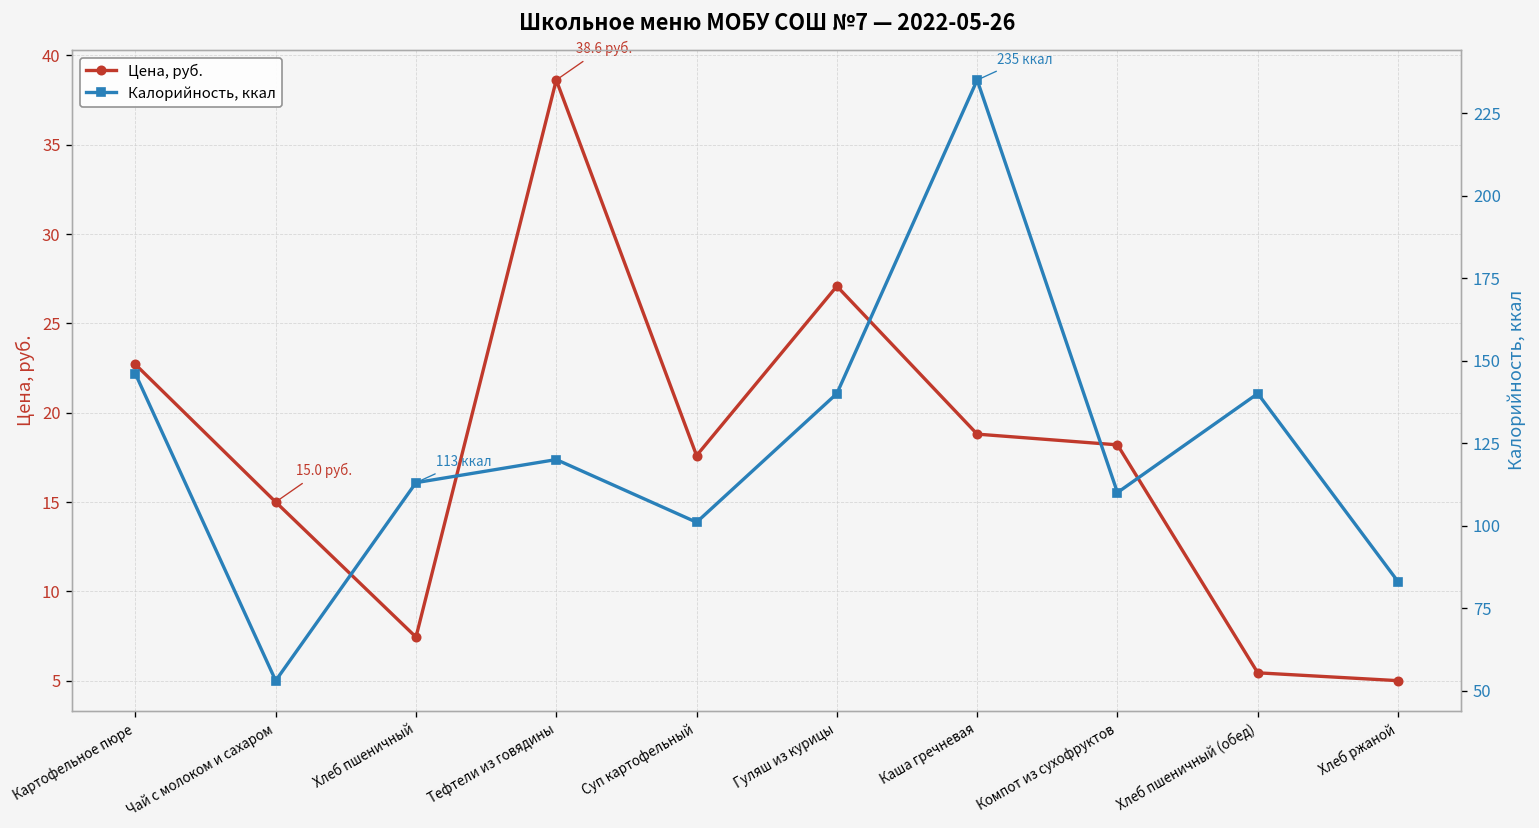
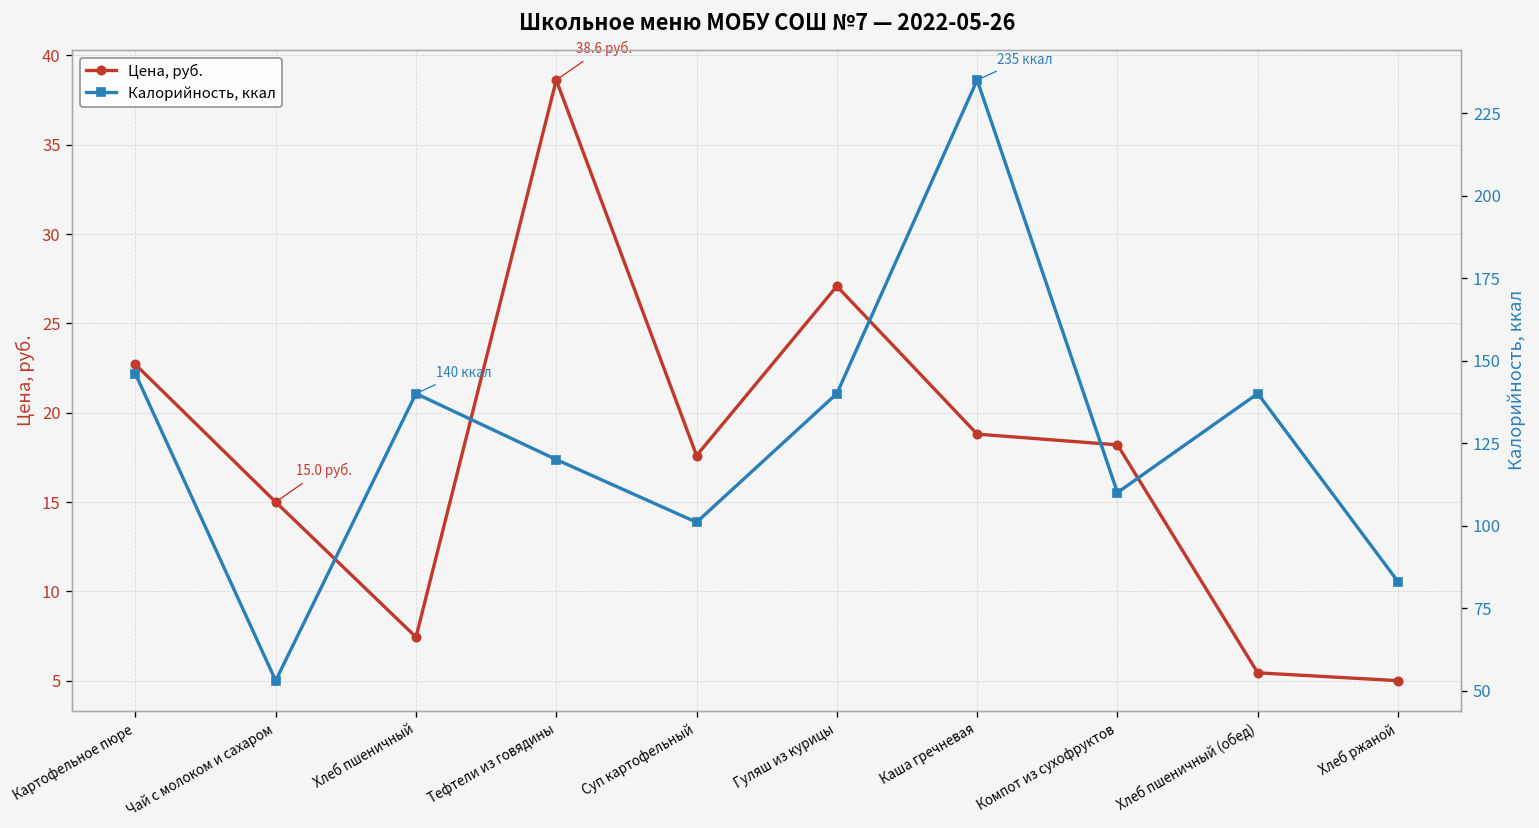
Калорийность, ккал, Хлеб пшеничный: 113 -> 140
